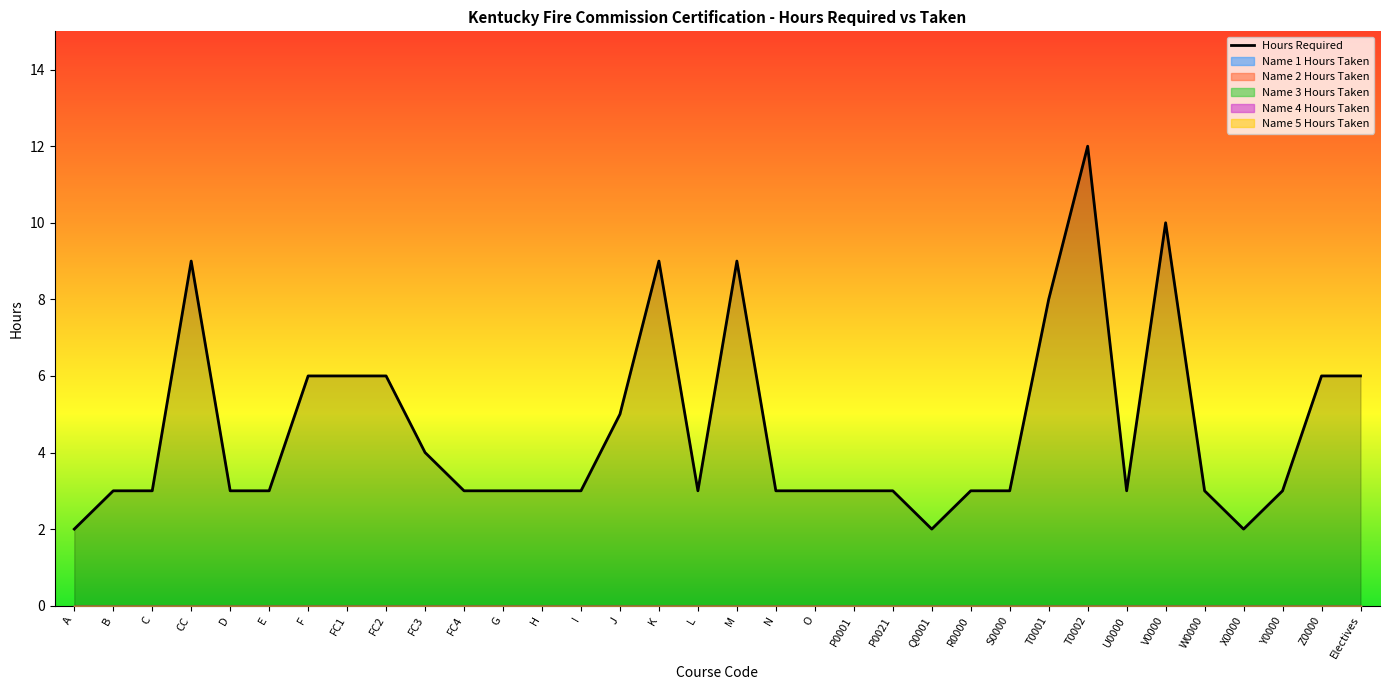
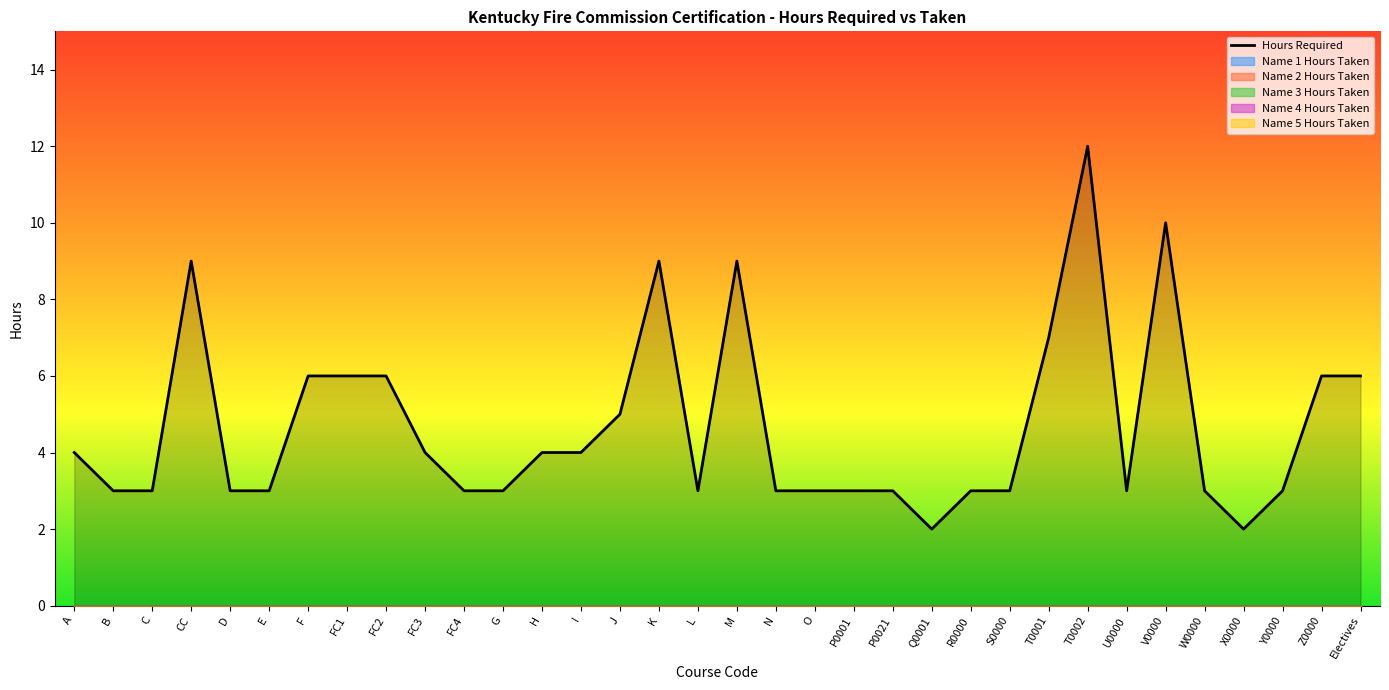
Hours Required, A: 2 -> 4
Hours Required, H: 3 -> 4
Hours Required, I: 3 -> 4
Hours Required, T0001: 8 -> 7
